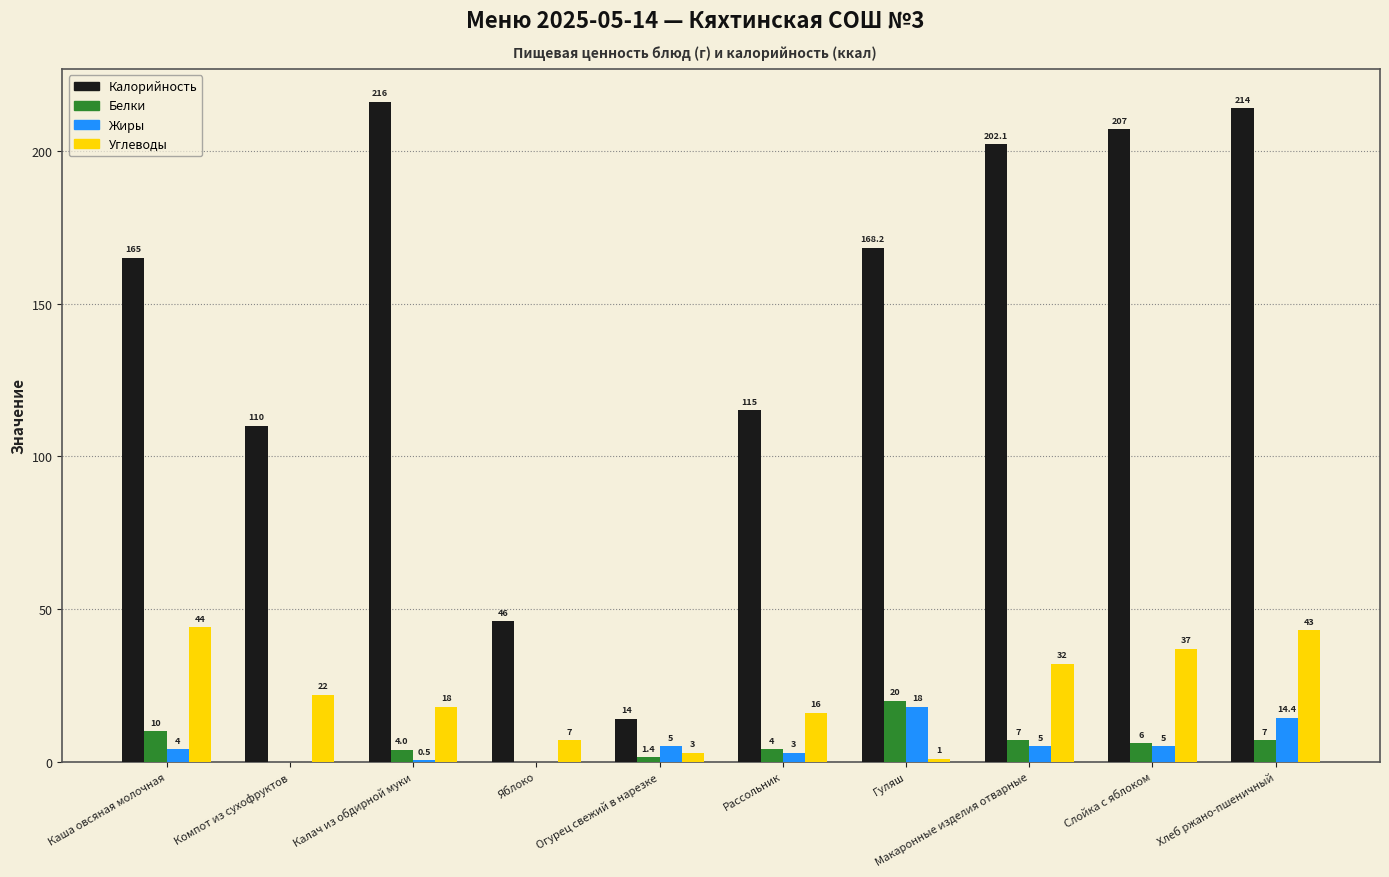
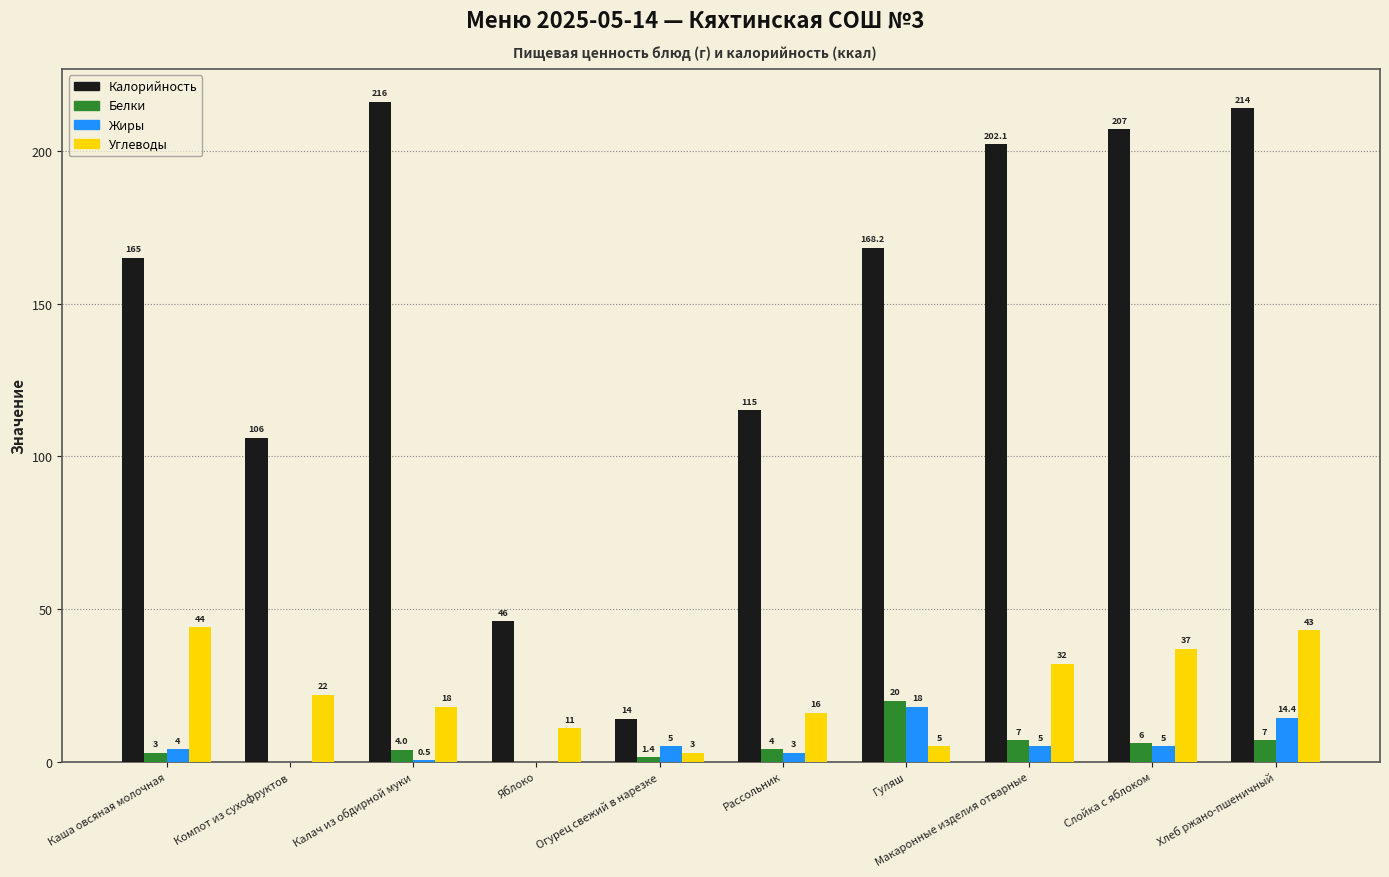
Белки, Каша овсяная молочная: 10 -> 3
Калорийность, Компот из сухофруктов: 110 -> 106
Углеводы, Яблоко: 7 -> 11
Углеводы, Гуляш: 1 -> 5
